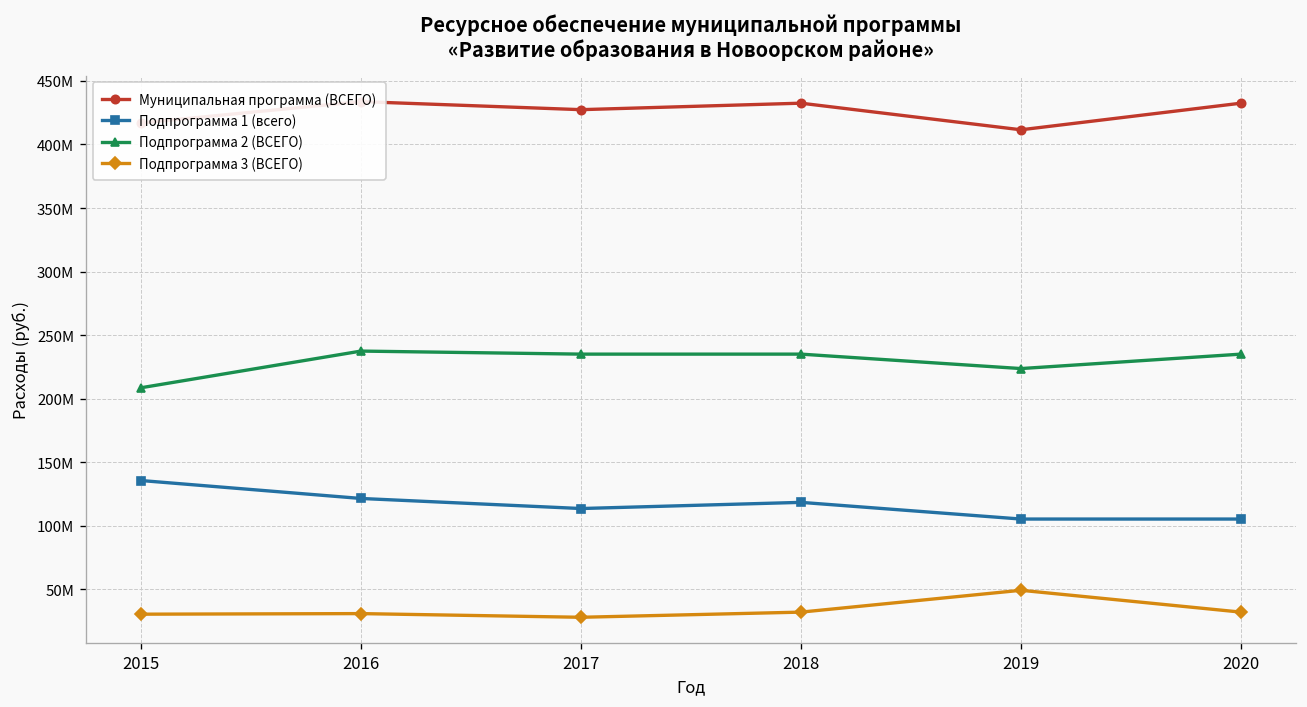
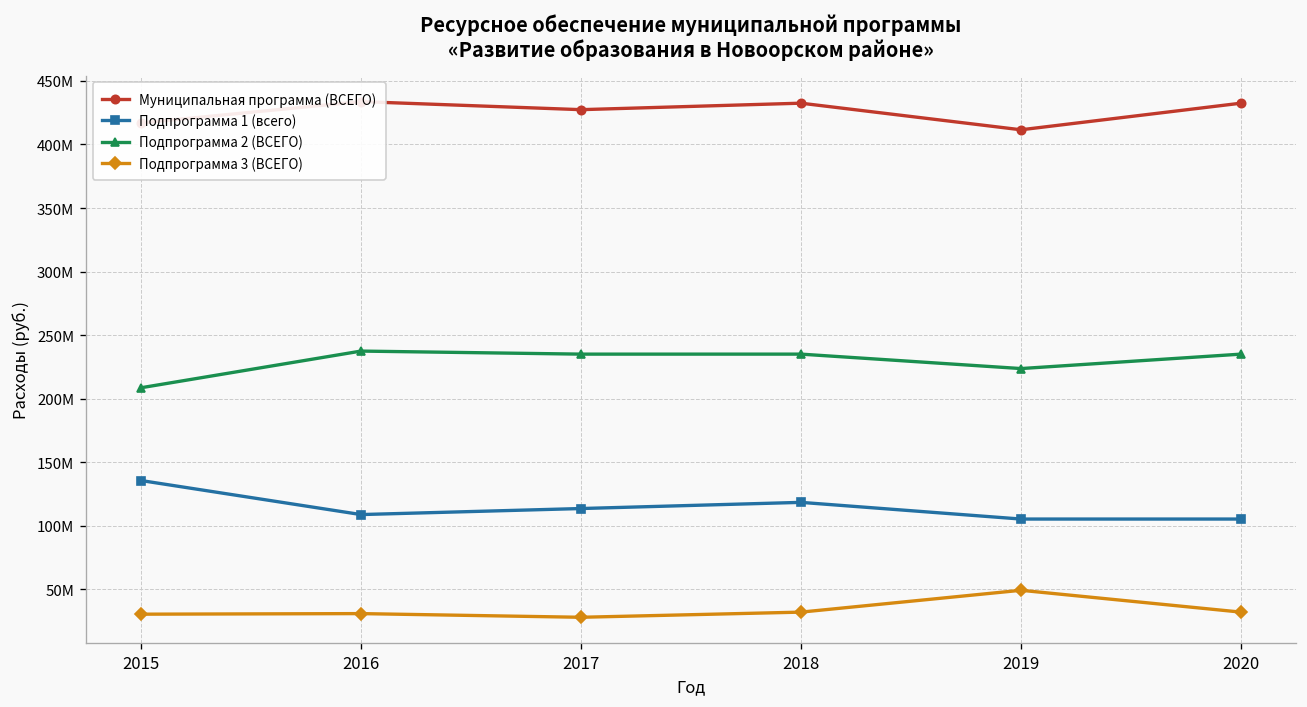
Подпрограмма 1 (всего), 2016: 122М -> 109М
